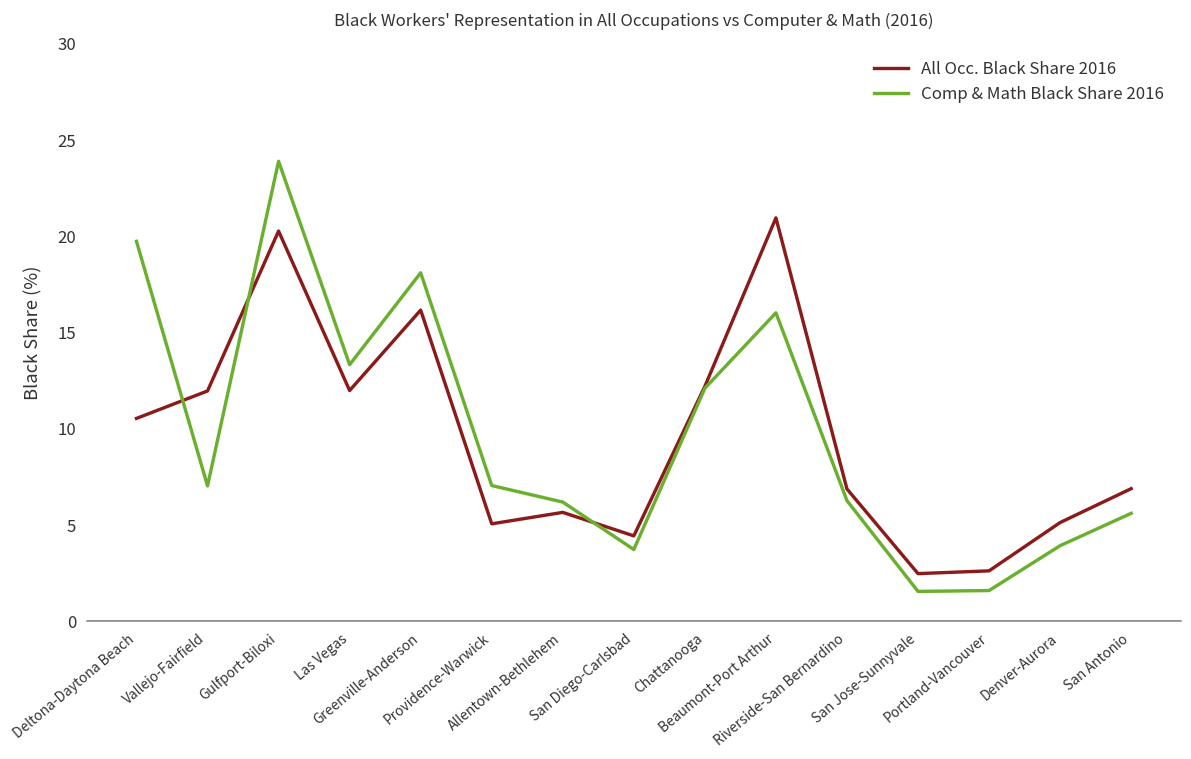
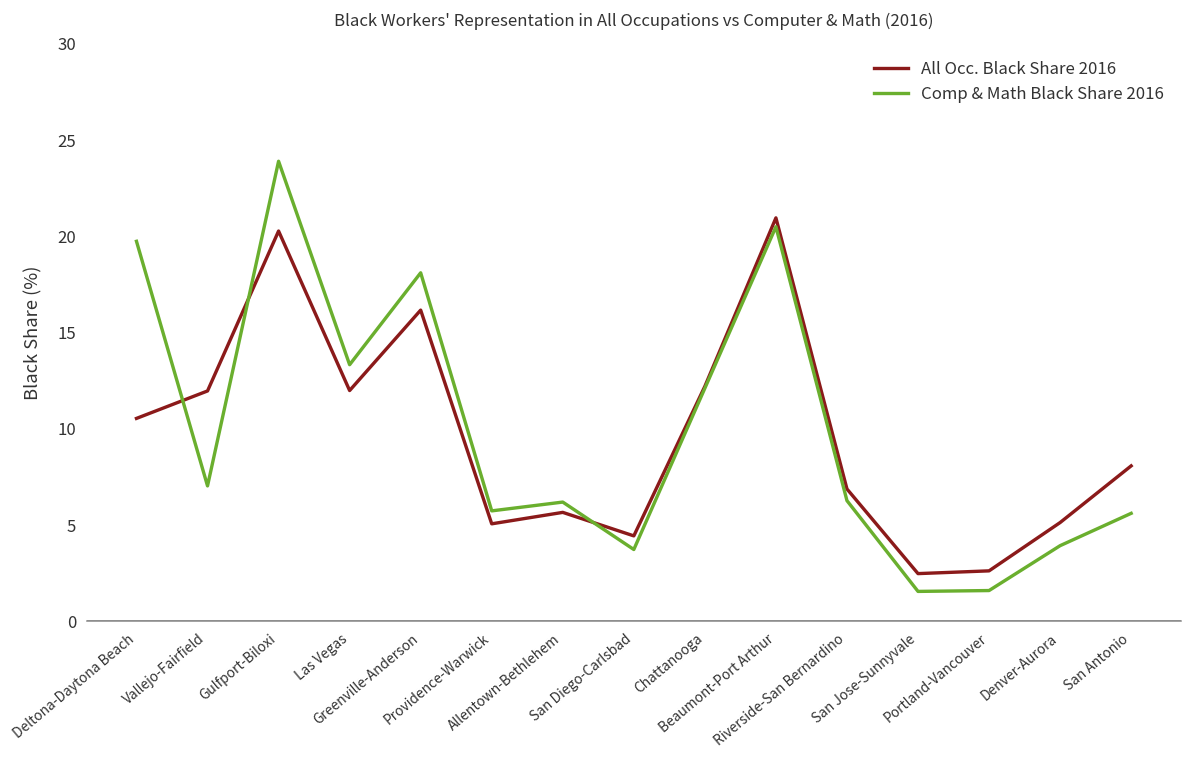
Comp & Math Black Share 2016, Providence-Warwick: 7.1 -> 5.7
Comp & Math Black Share 2016, Beaumont-Port Arthur: 16.0 -> 20.5
All Occ. Black Share 2016, San Antonio: 6.9 -> 8.1
